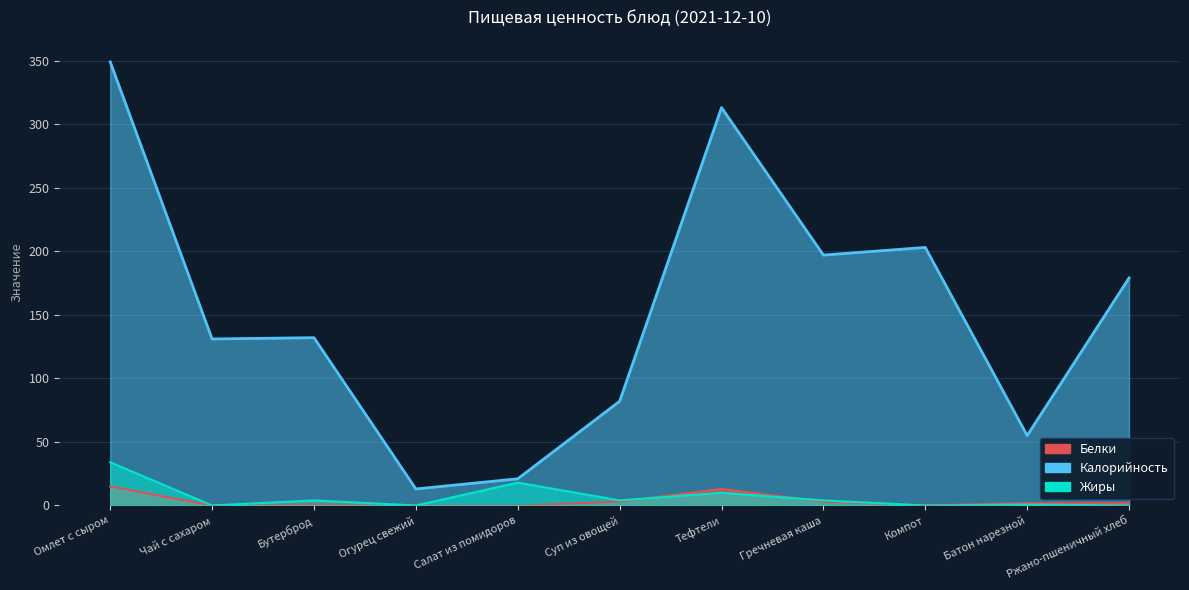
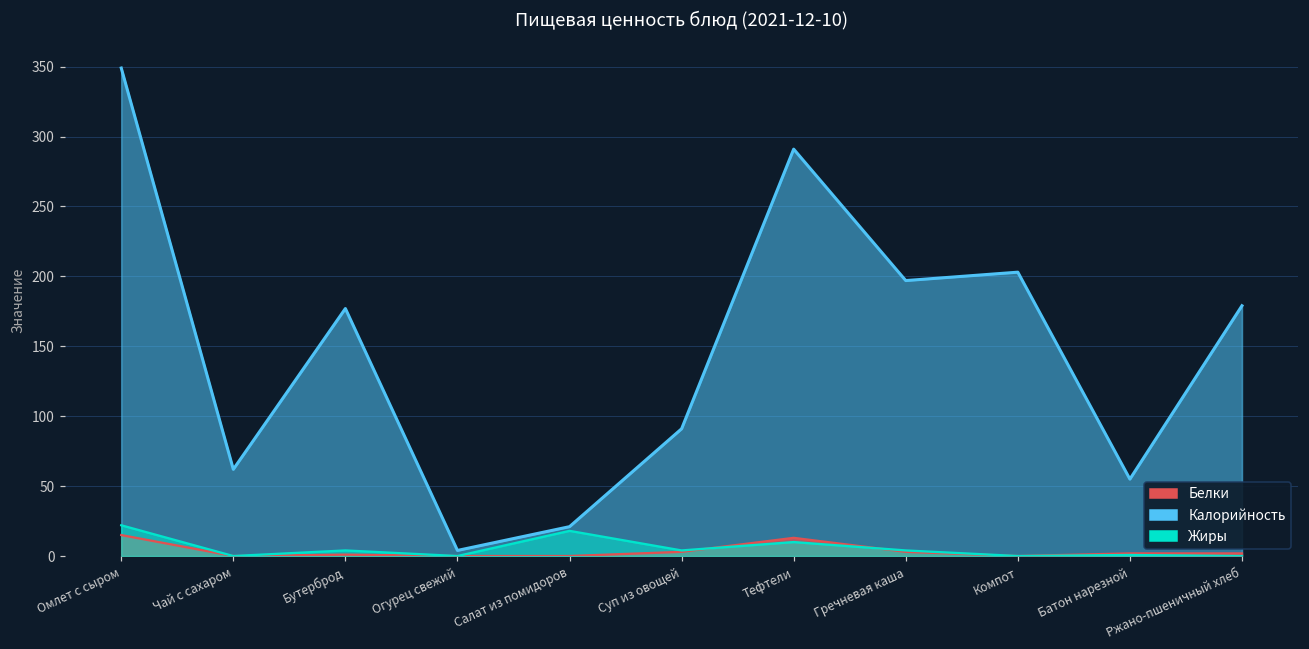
Жиры, Омлет с сыром: 34 -> 22
Калорийность, Чай с сахаром: 131 -> 62
Калорийность, Бутерброд: 132 -> 177
Калорийность, Огурец свежий: 13 -> 4
Калорийность, Суп из овощей: 82 -> 91
Калорийность, Тефтели: 313 -> 291
